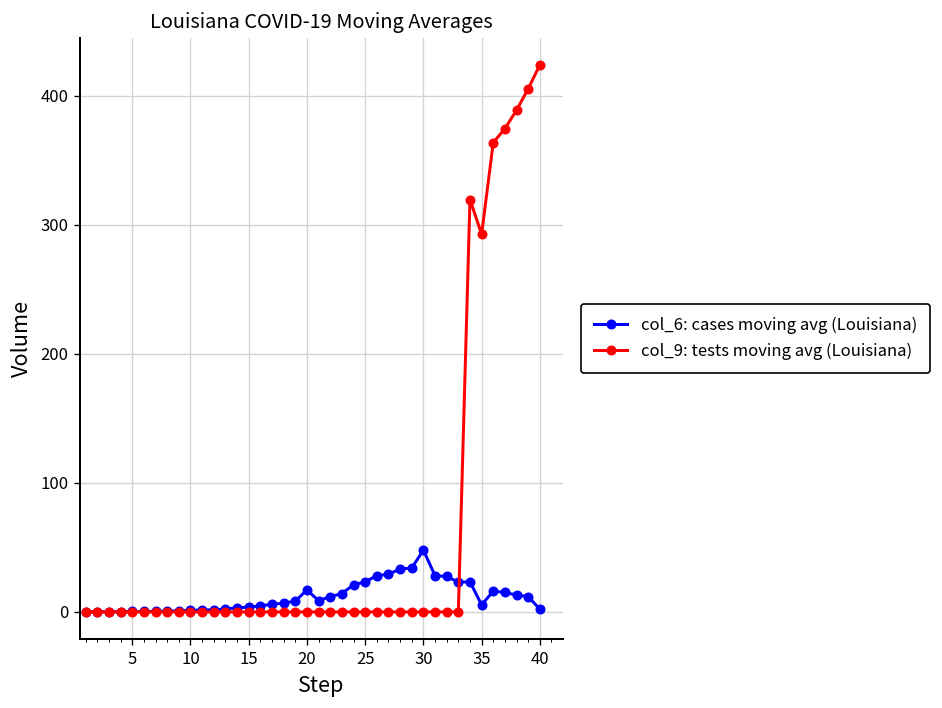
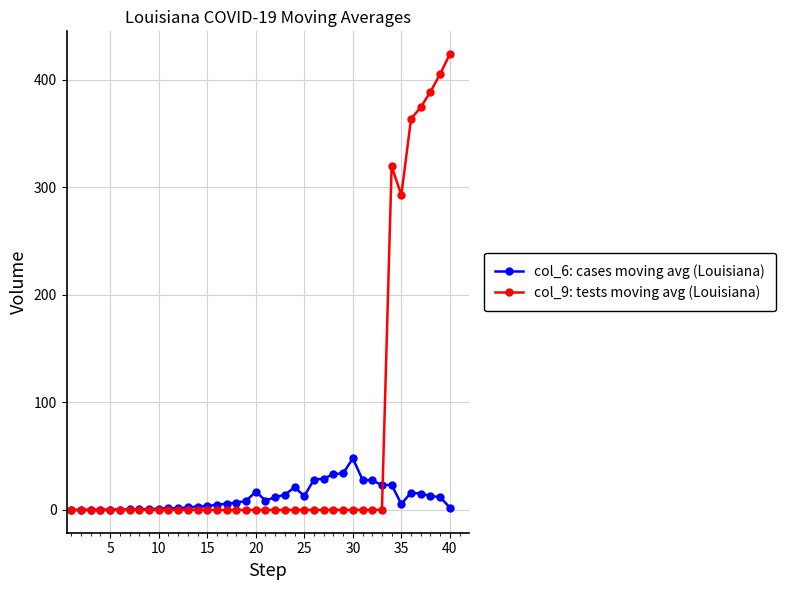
col_6: cases moving avg (Louisiana), 25: 23 -> 13
